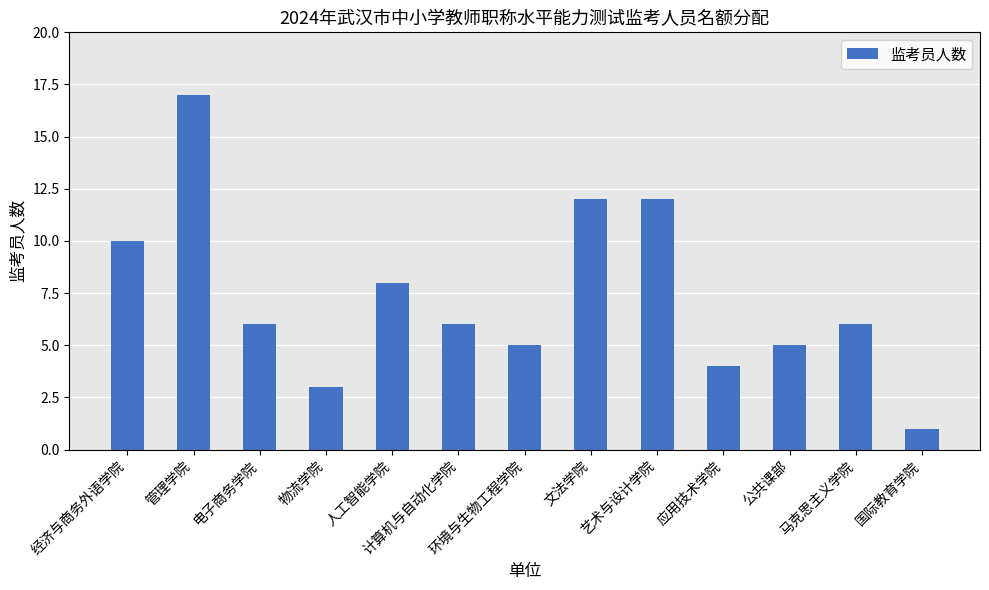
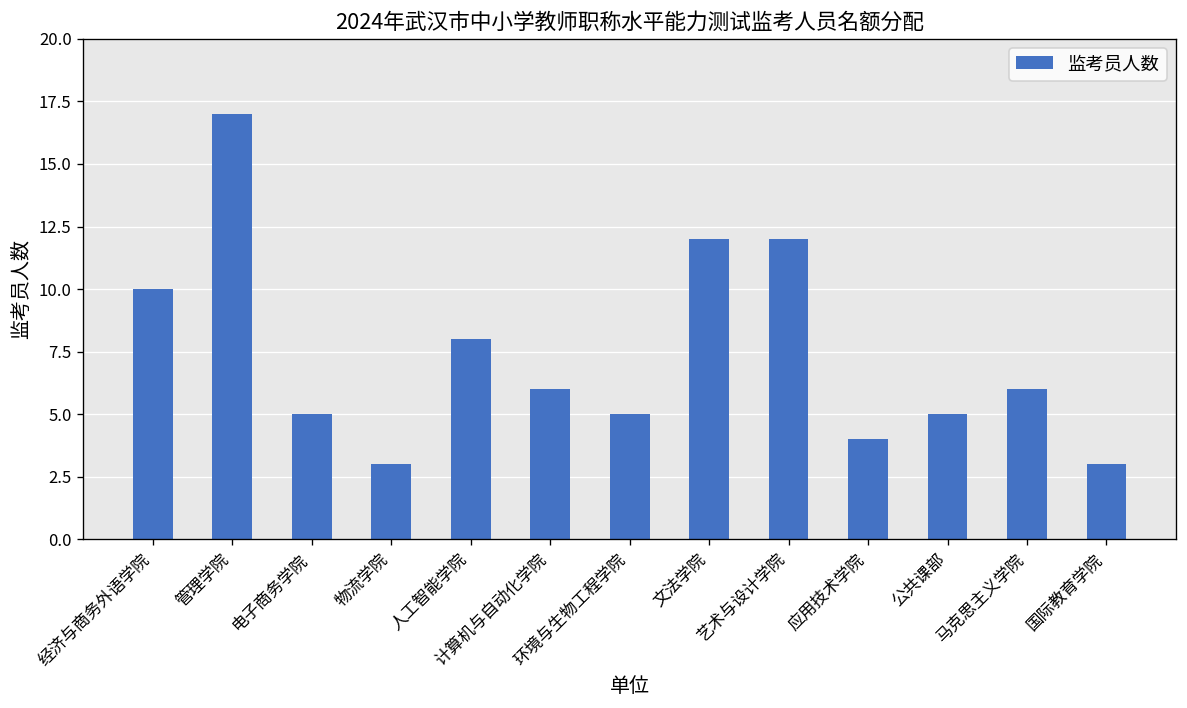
电子商务学院: 6 -> 5
国际教育学院: 1 -> 3
